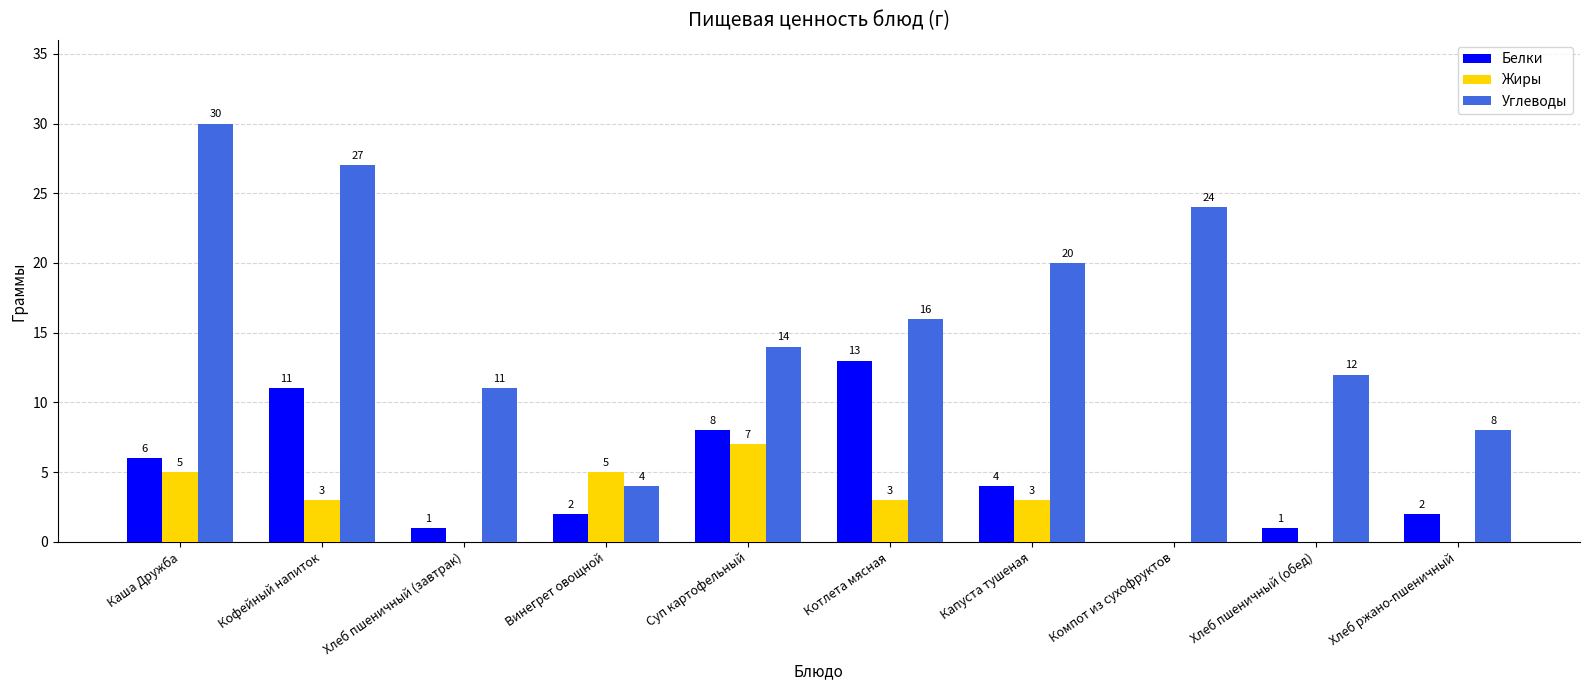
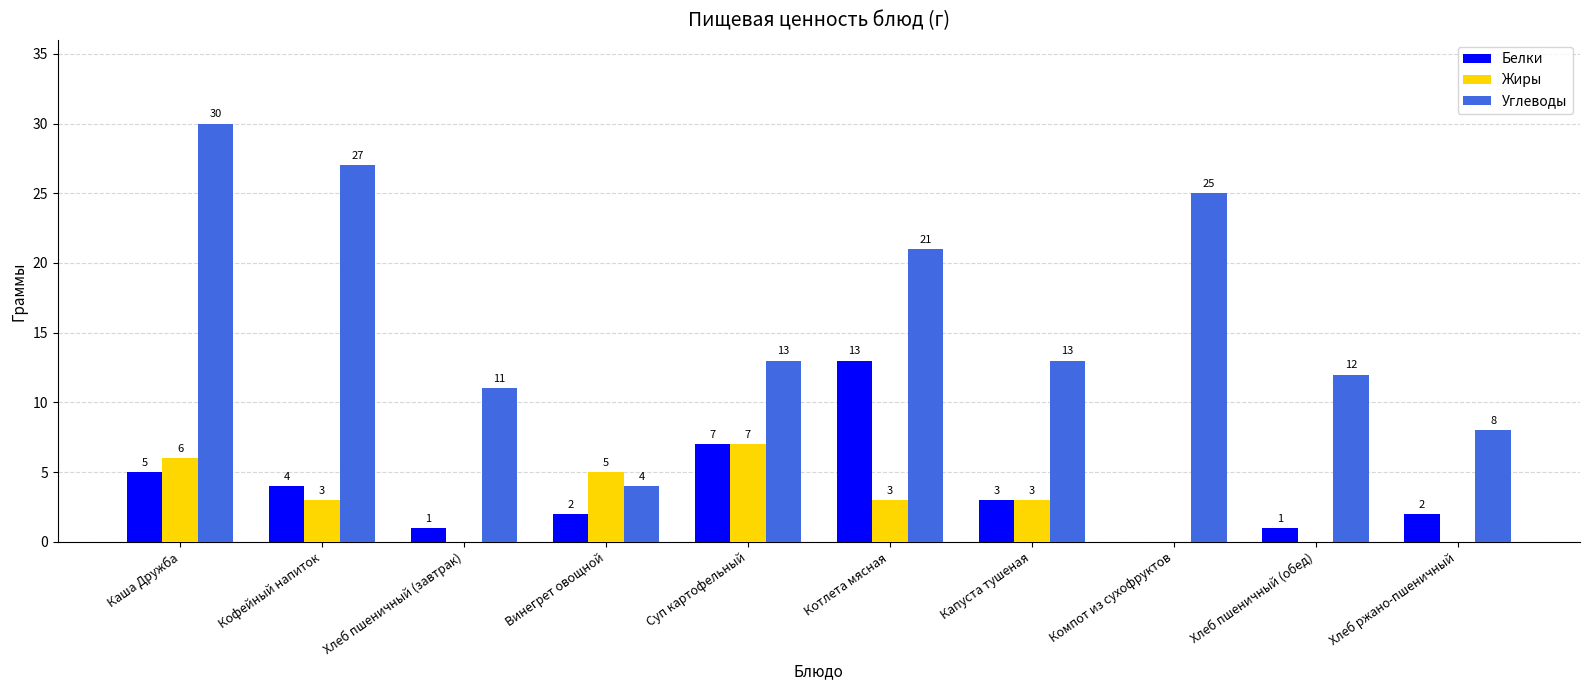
Белки, Каша Дружба: 6 -> 5
Жиры, Каша Дружба: 5 -> 6
Белки, Кофейный напиток: 11 -> 4
Белки, Суп картофельный: 8 -> 7
Углеводы, Суп картофельный: 14 -> 13
Углеводы, Котлета мясная: 16 -> 21
Белки, Капуста тушеная: 4 -> 3
Углеводы, Капуста тушеная: 20 -> 13
Углеводы, Компот из сухофруктов: 24 -> 25
